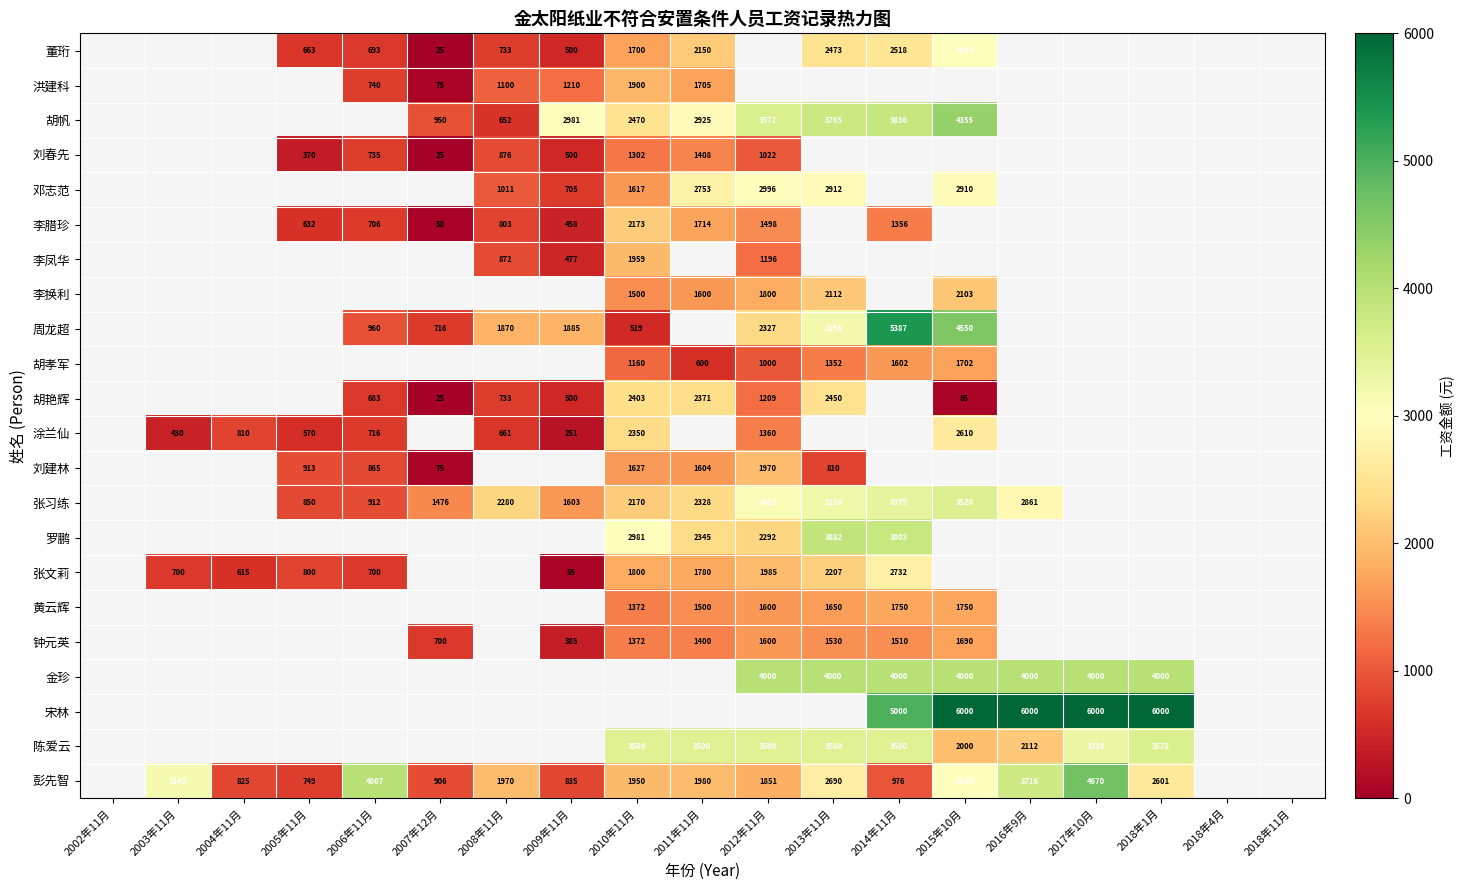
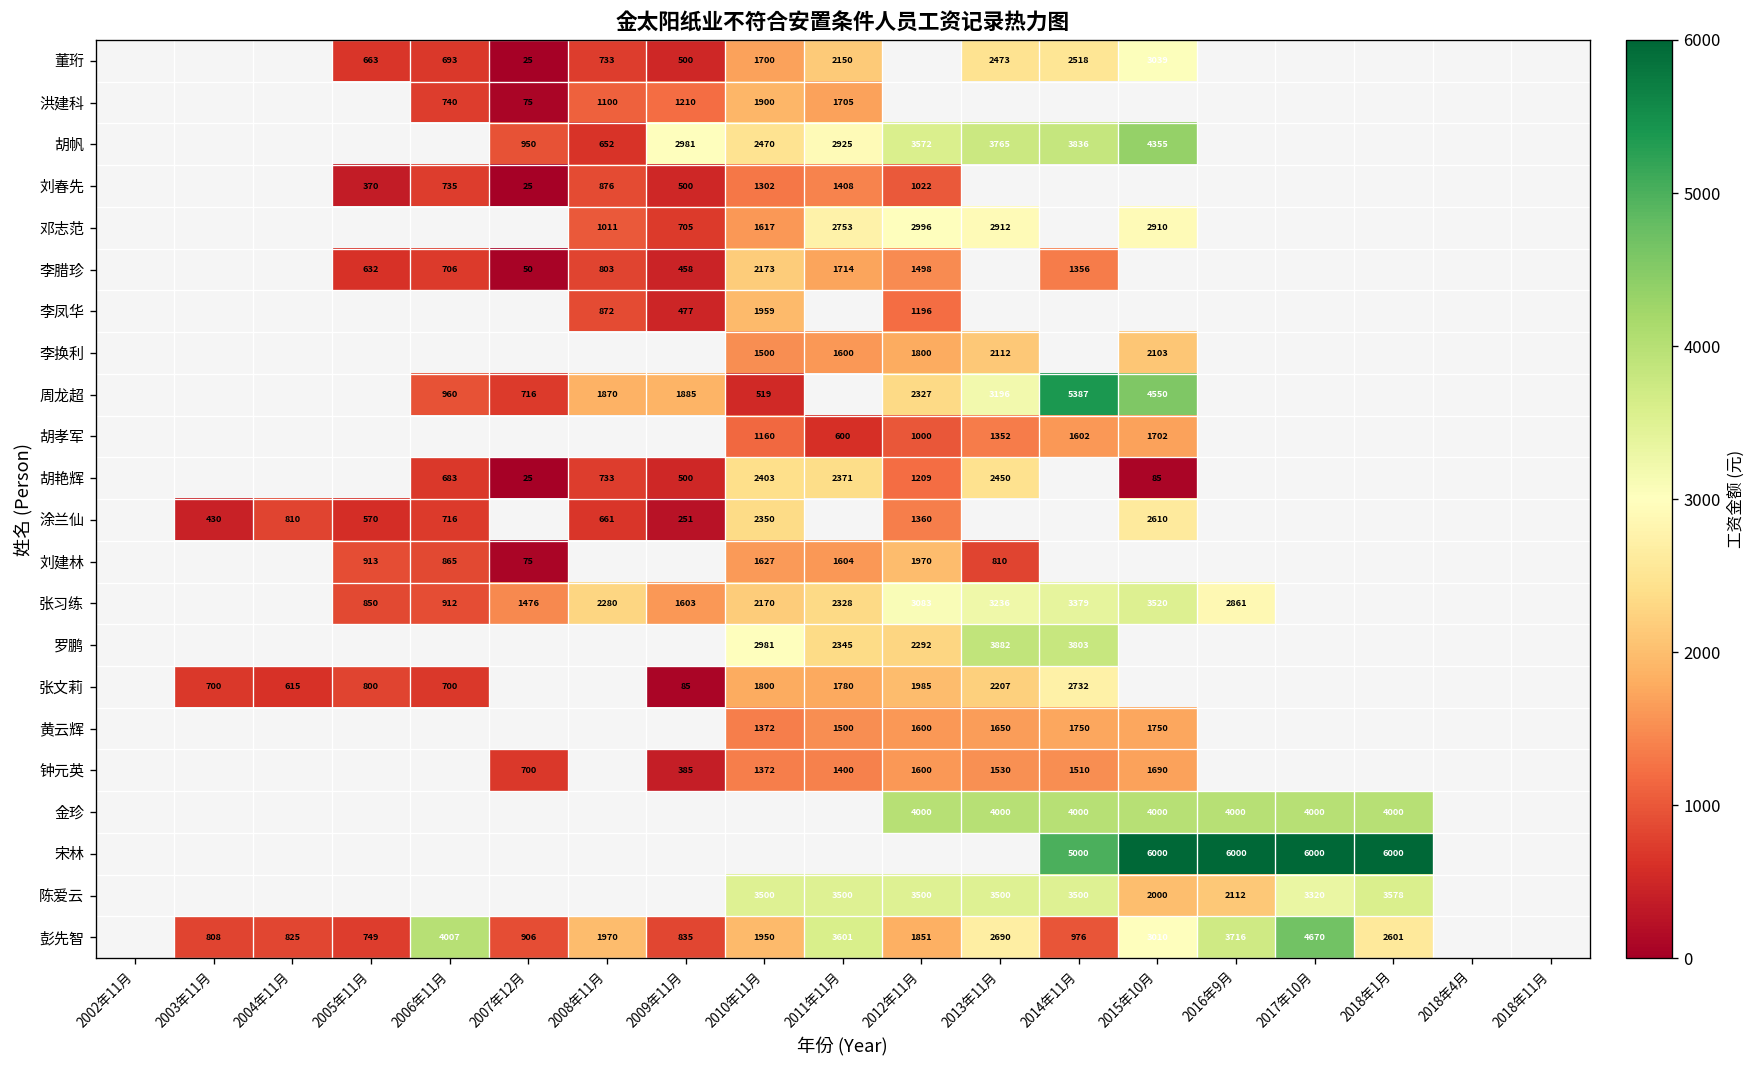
彭先智, 2003年11月: 3142 -> 808
彭先智, 2011年11月: 1980 -> 3601
